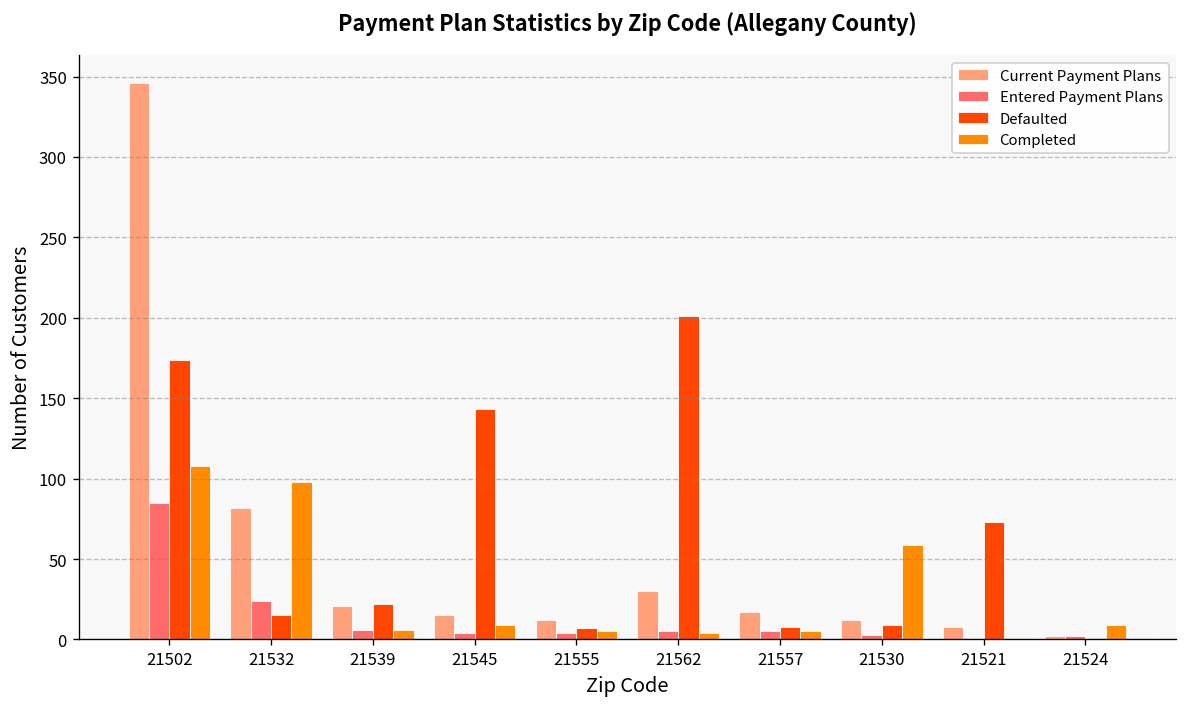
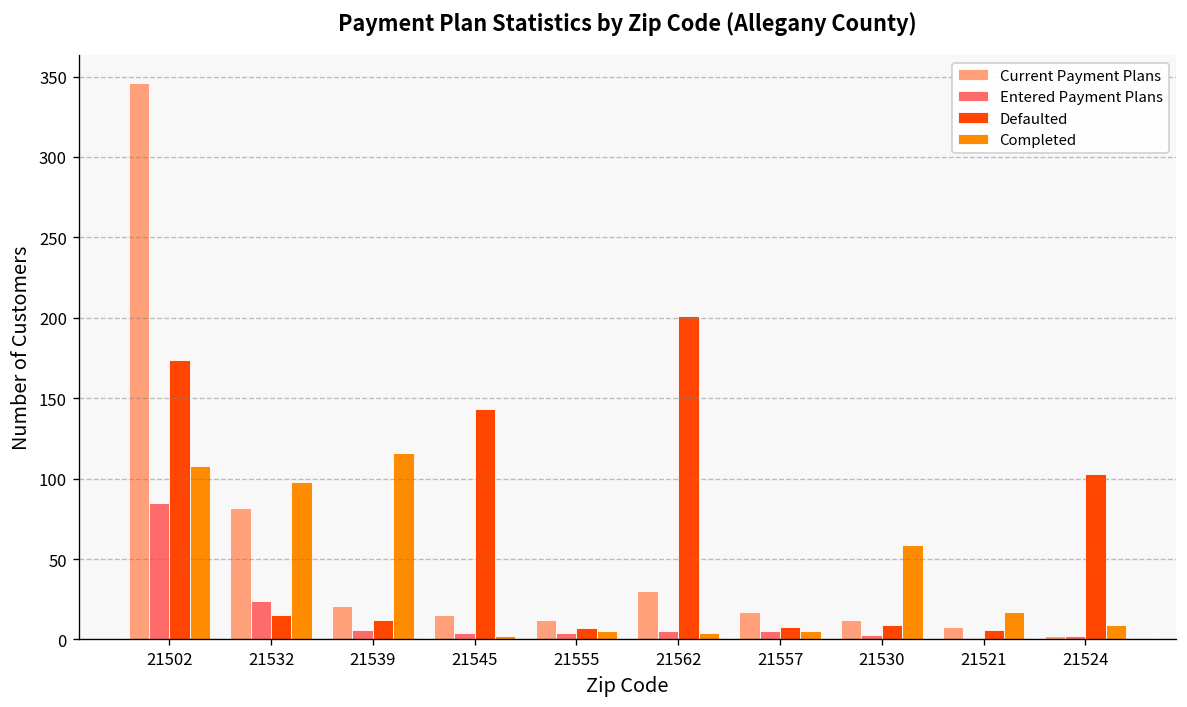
Defaulted, 21539: 22 -> 12
Completed, 21539: 6 -> 116
Completed, 21545: 9 -> 2
Defaulted, 21521: 73 -> 6
Completed, 21521: 1 -> 17
Defaulted, 21524: 1 -> 103
